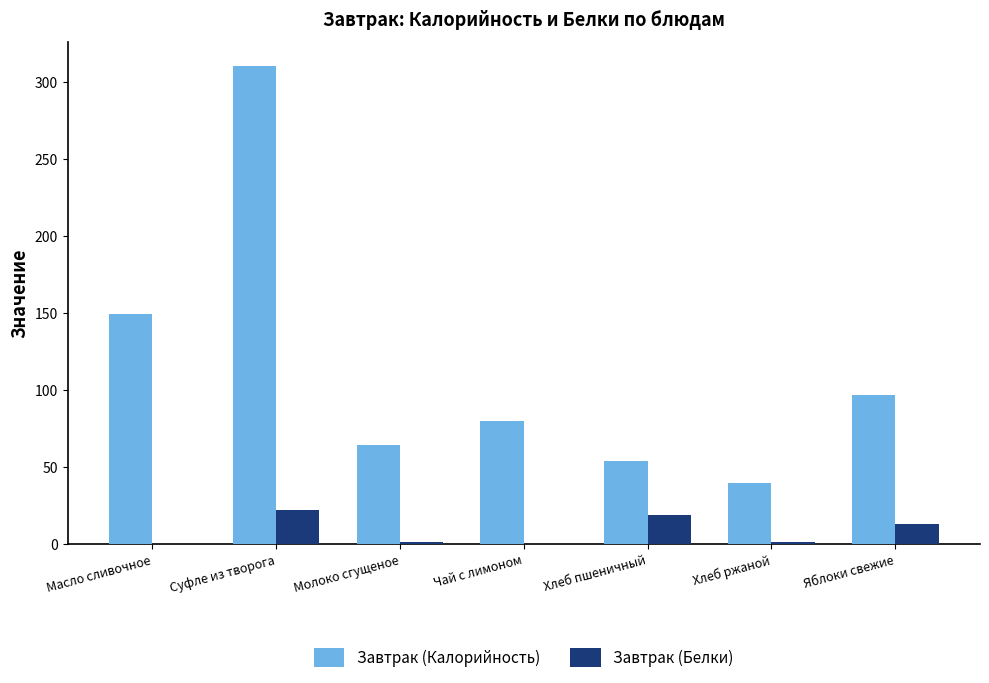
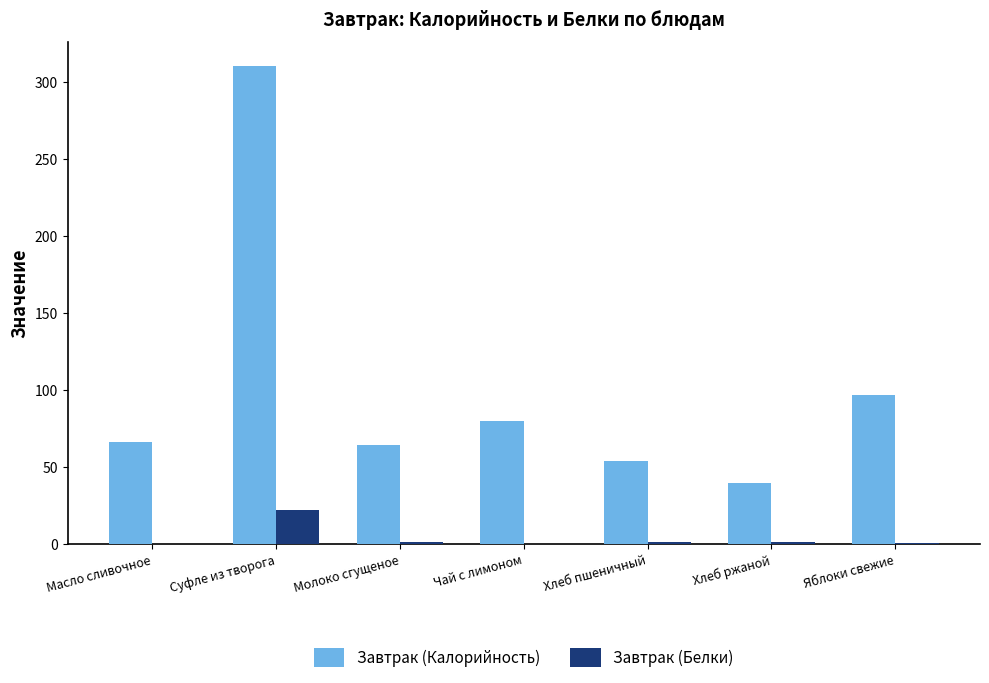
Завтрак (Калорийность), Масло сливочное: 150 -> 66
Завтрак (Белки), Хлеб пшеничный: 19 -> 2
Завтрак (Белки), Яблоки свежие: 13 -> 1
